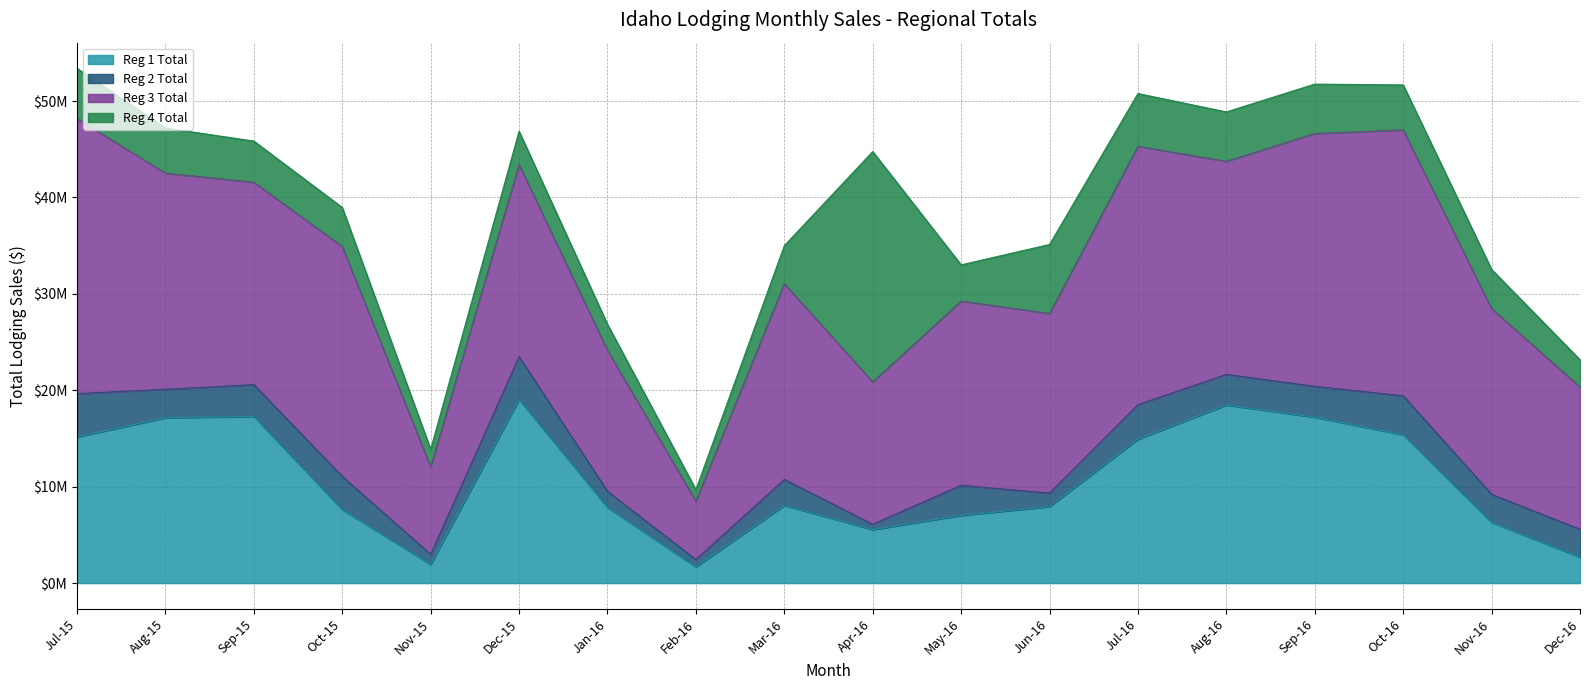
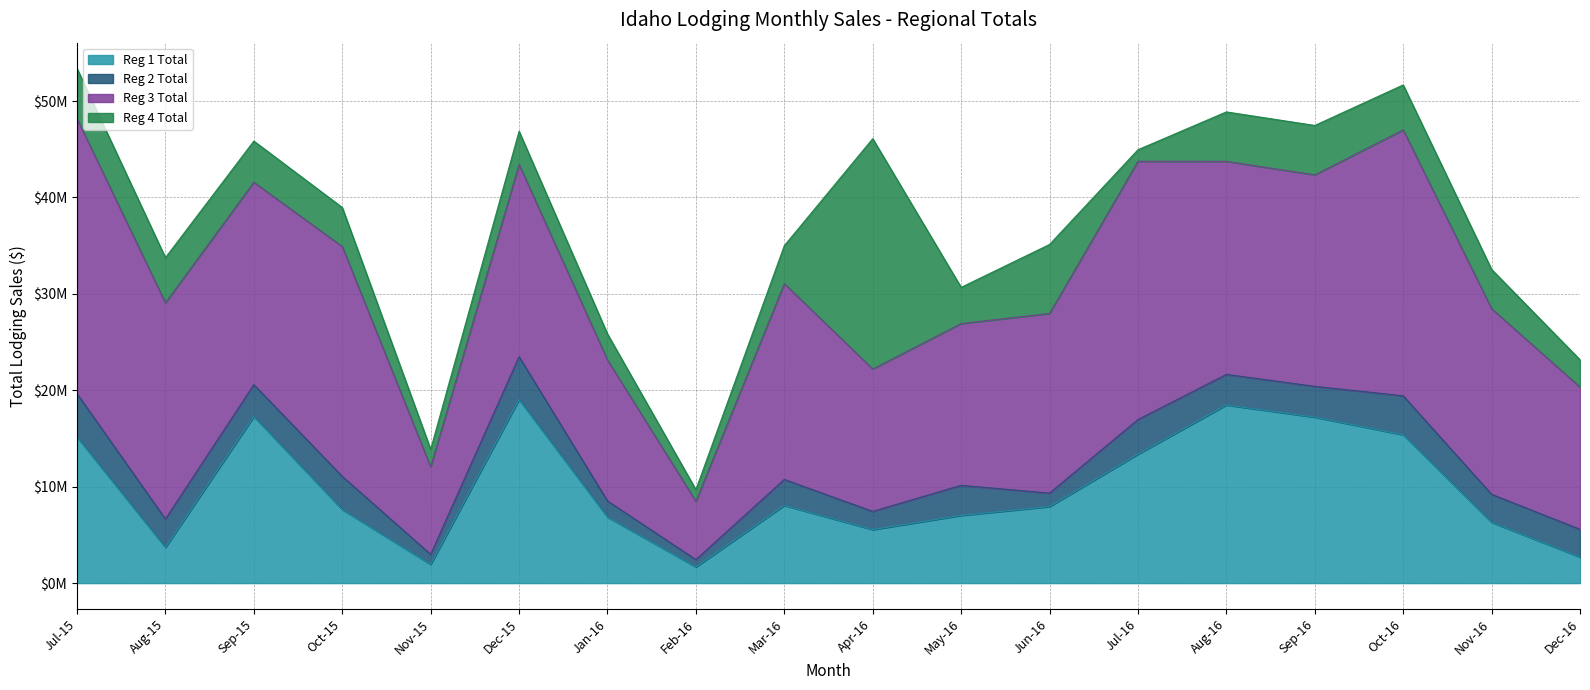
Reg 1 Total, Aug-15: $17000000 -> $4000000
Reg 1 Total, Jan-16: $8000000 -> $7000000
Reg 2 Total, Apr-16: $1000000 -> $2000000
Reg 3 Total, May-16: $19000000 -> $17000000
Reg 1 Total, Jul-16: $15000000 -> $13000000
Reg 4 Total, Jul-16: $5000000 -> $1000000
Reg 3 Total, Sep-16: $26000000 -> $22000000
